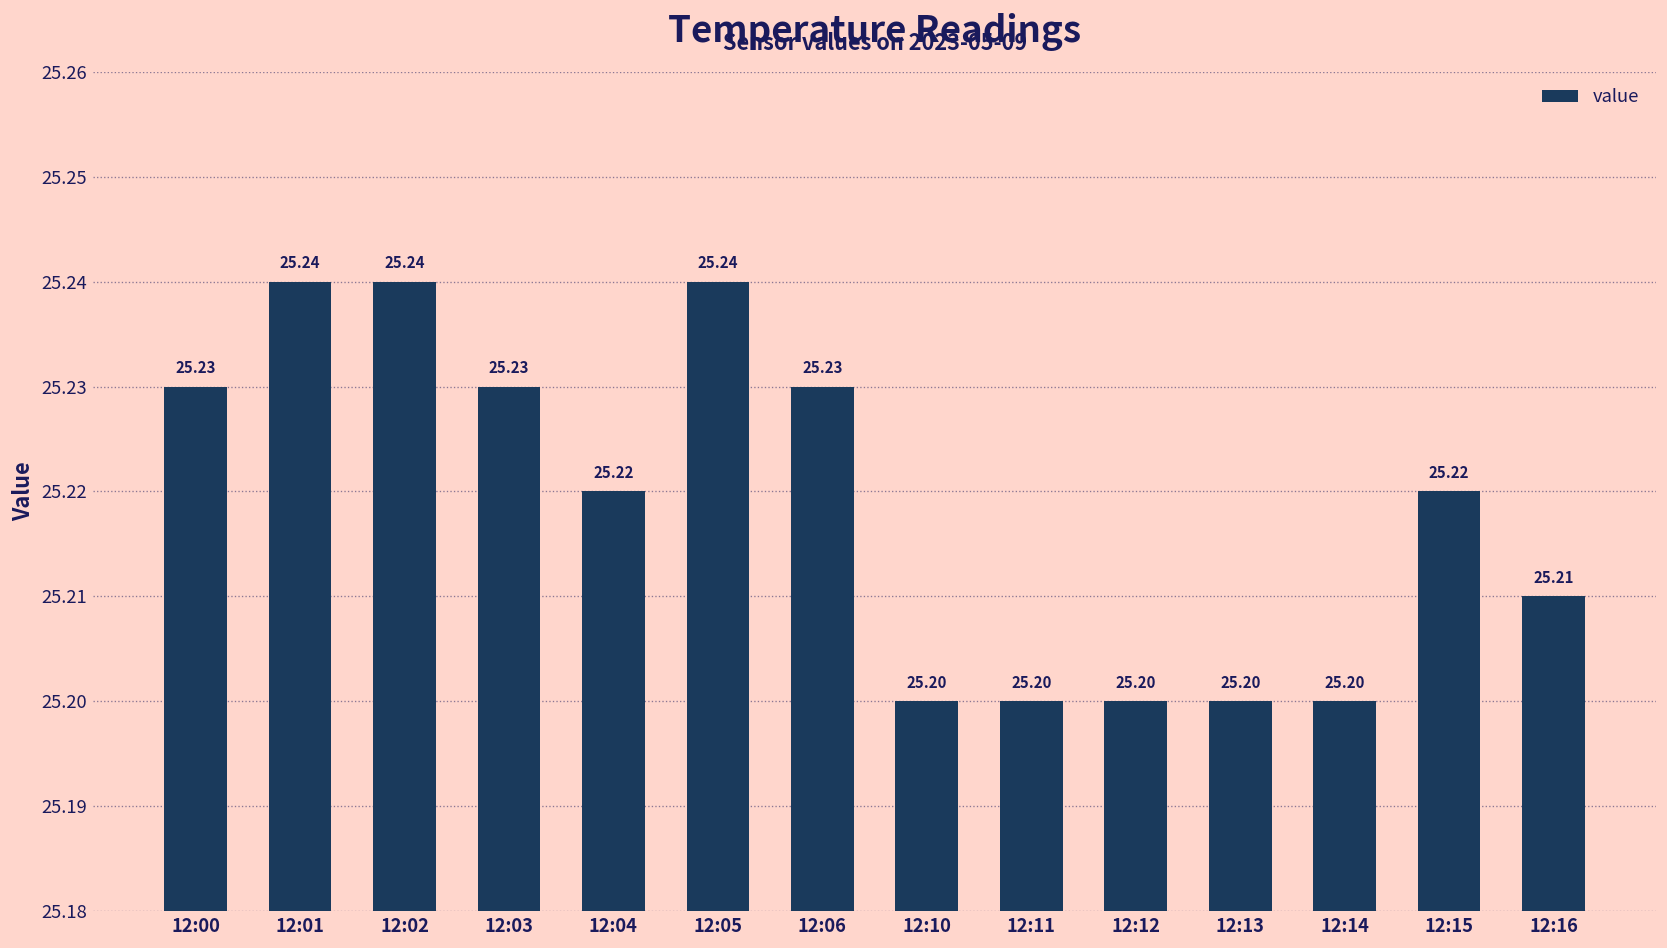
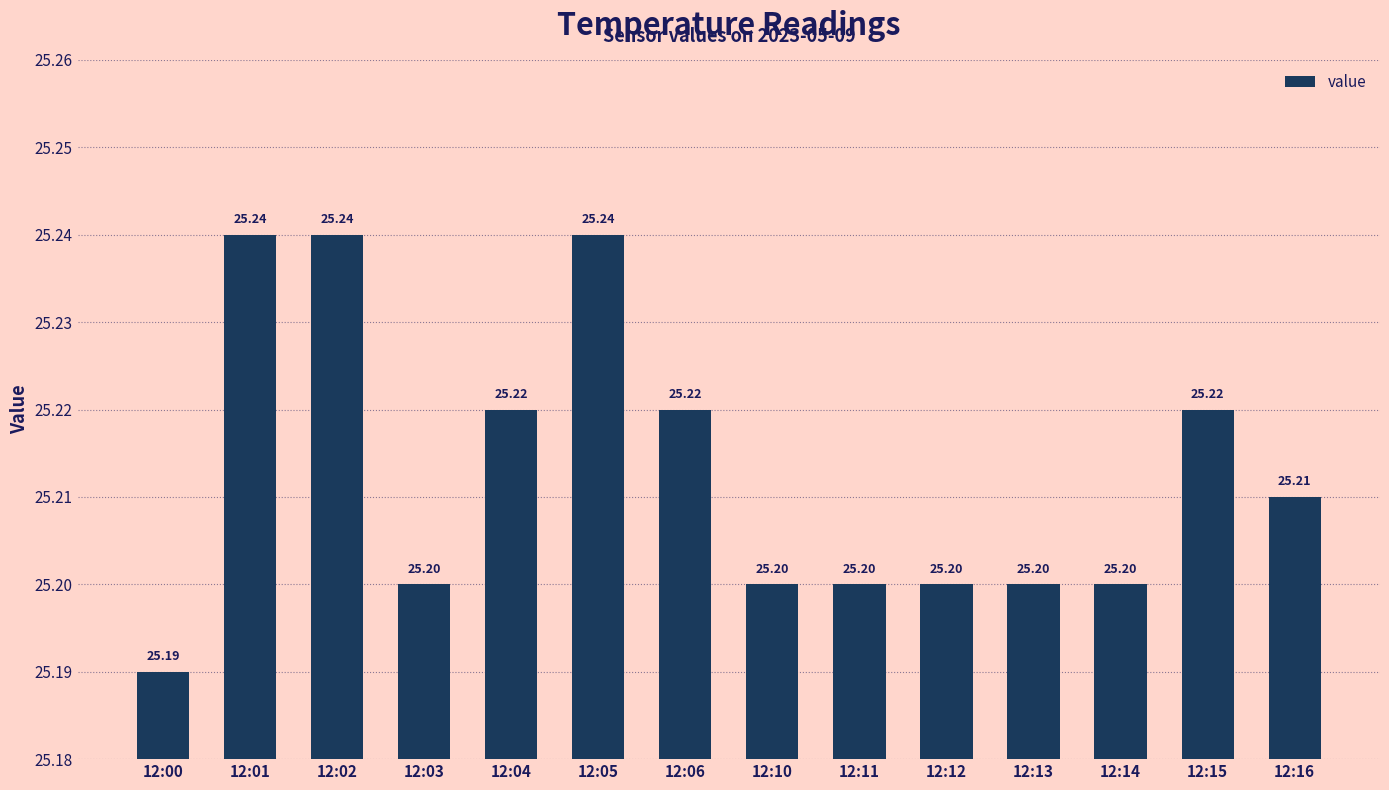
12:00: 25.23 -> 25.19
12:03: 25.23 -> 25.20
12:06: 25.23 -> 25.22
